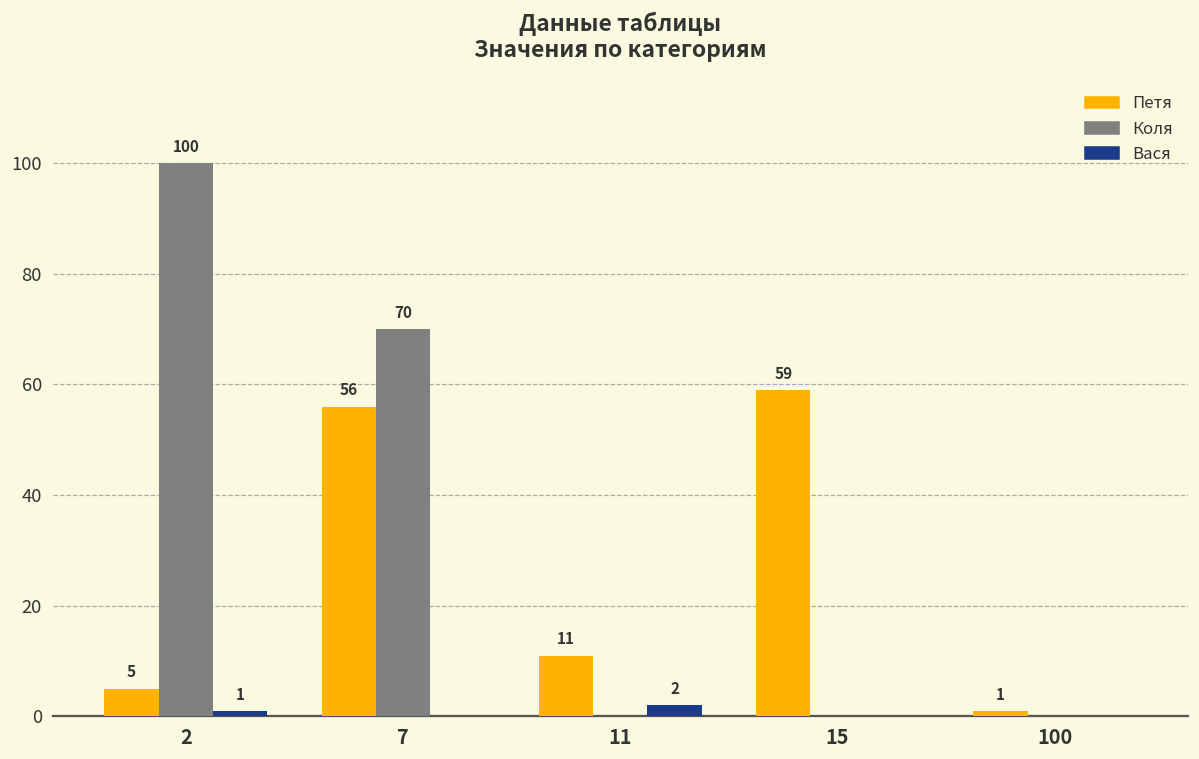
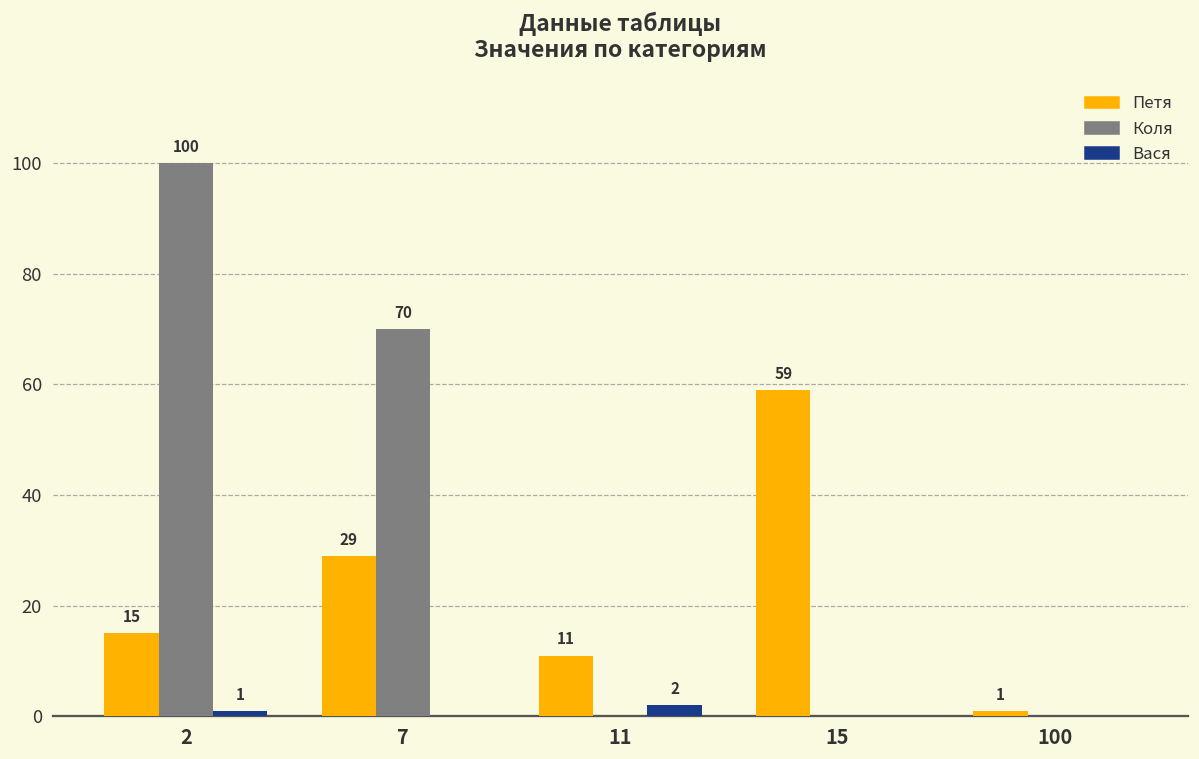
Петя, 2: 5 -> 15
Петя, 7: 56 -> 29
